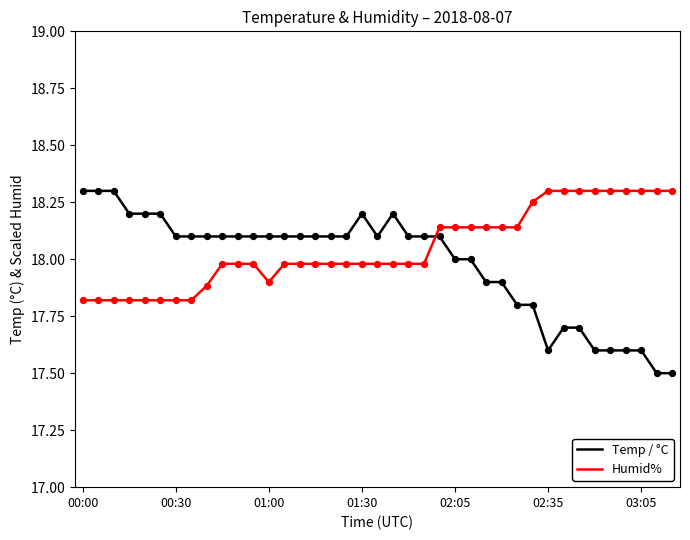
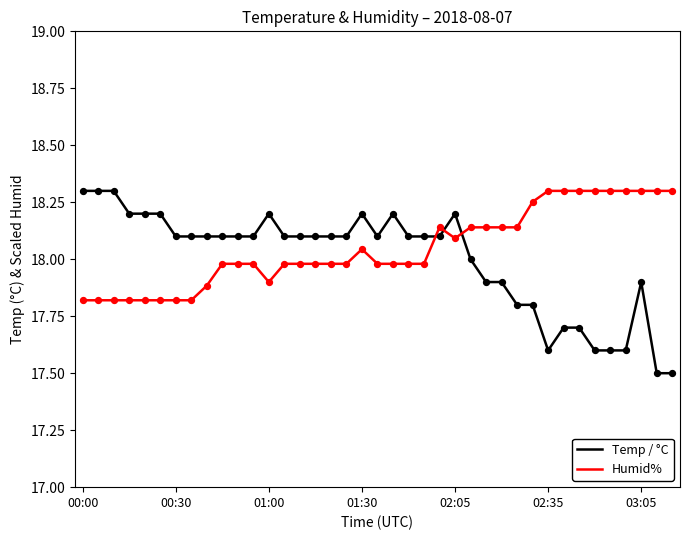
Temp / °C, 01:00: 18.1 -> 18.2
Humid%, 01:30: 17.98 -> 18.04
Temp / °C, 02:05: 18.0 -> 18.2
Humid%, 02:05: 18.14 -> 18.09
Temp / °C, 03:05: 17.6 -> 17.9
